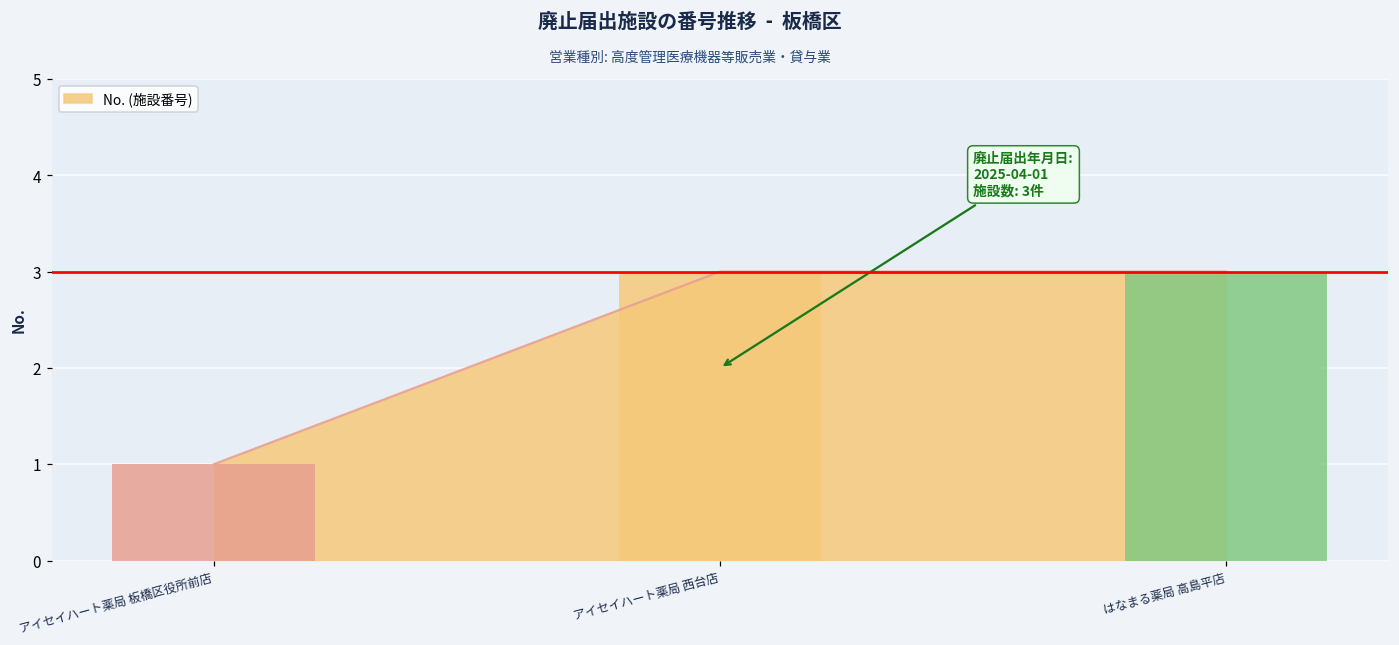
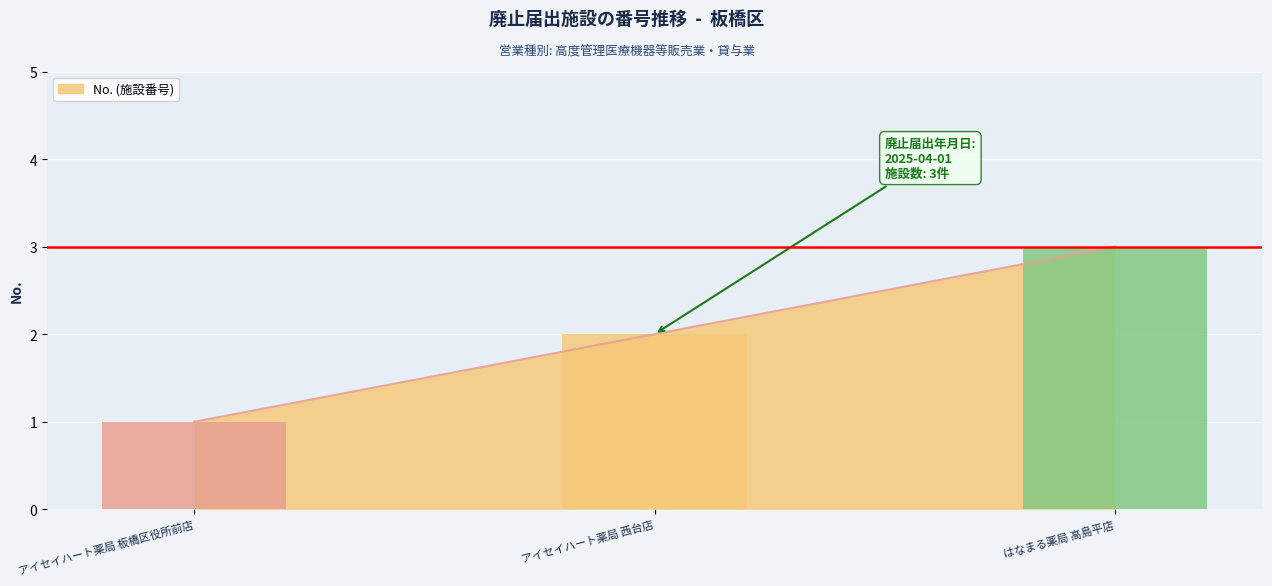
アイセイハート薬局 西台店: 3 -> 2
